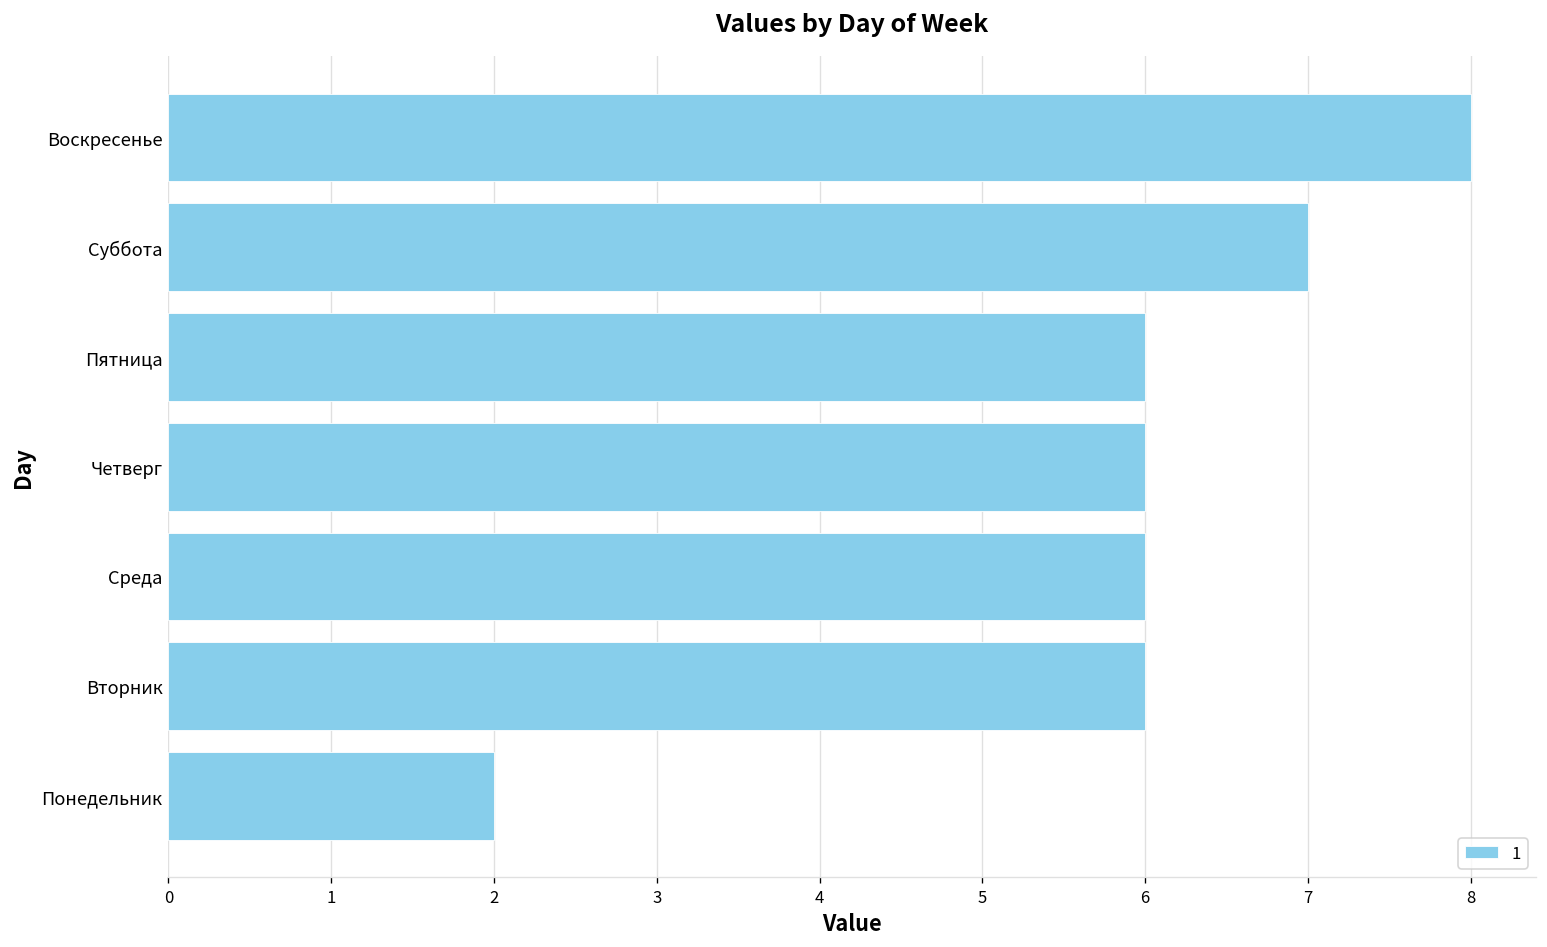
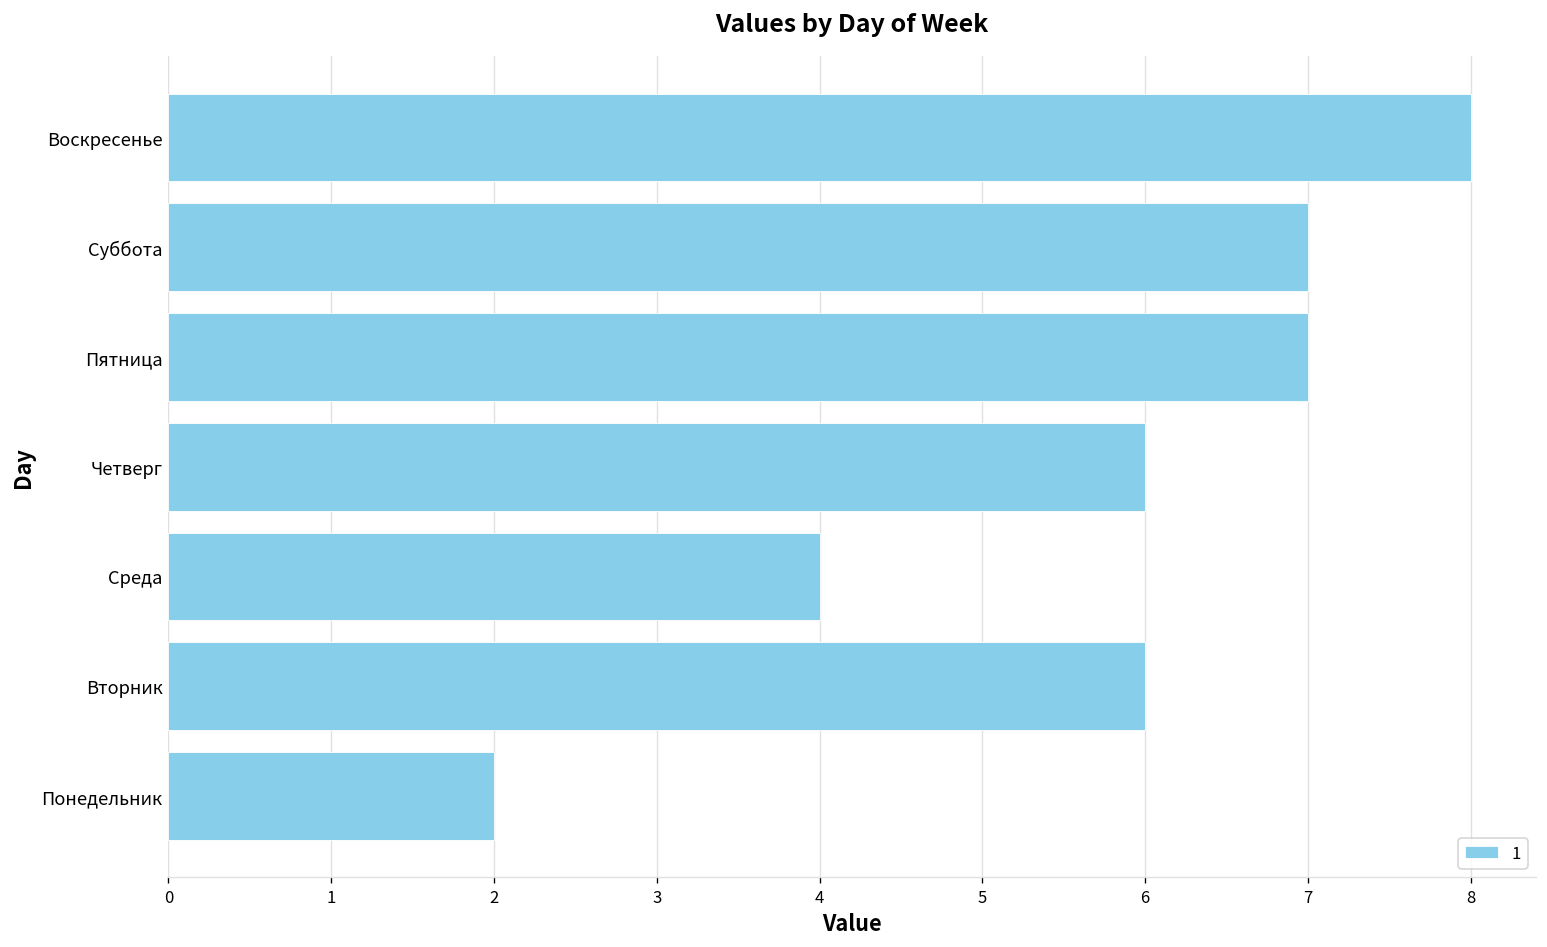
Пятница: 6 -> 7
Среда: 6 -> 4
